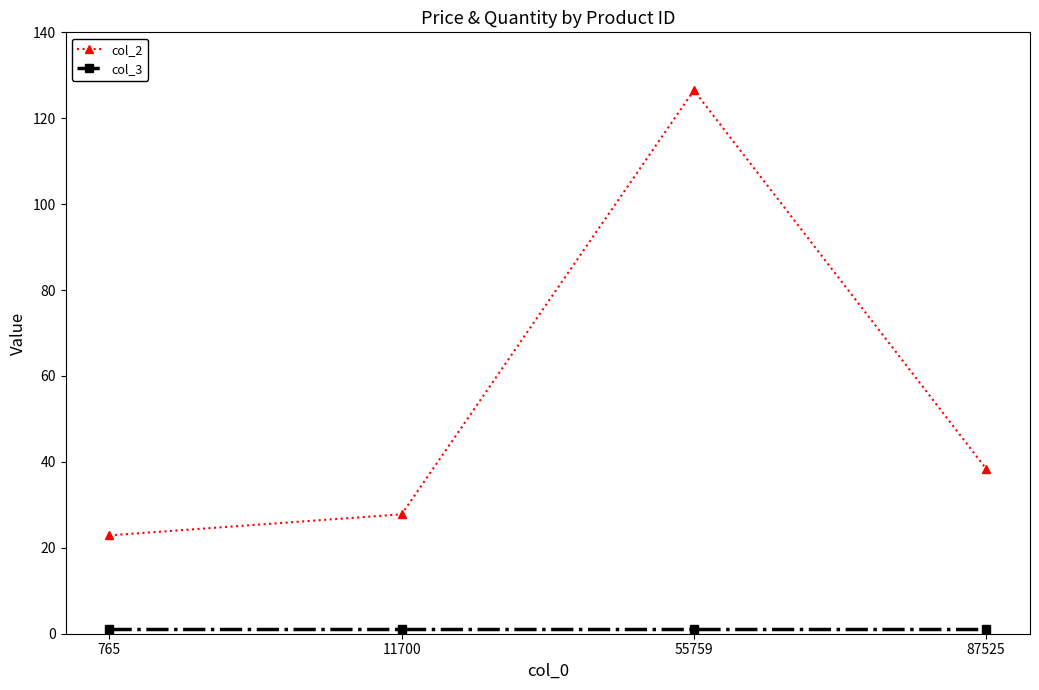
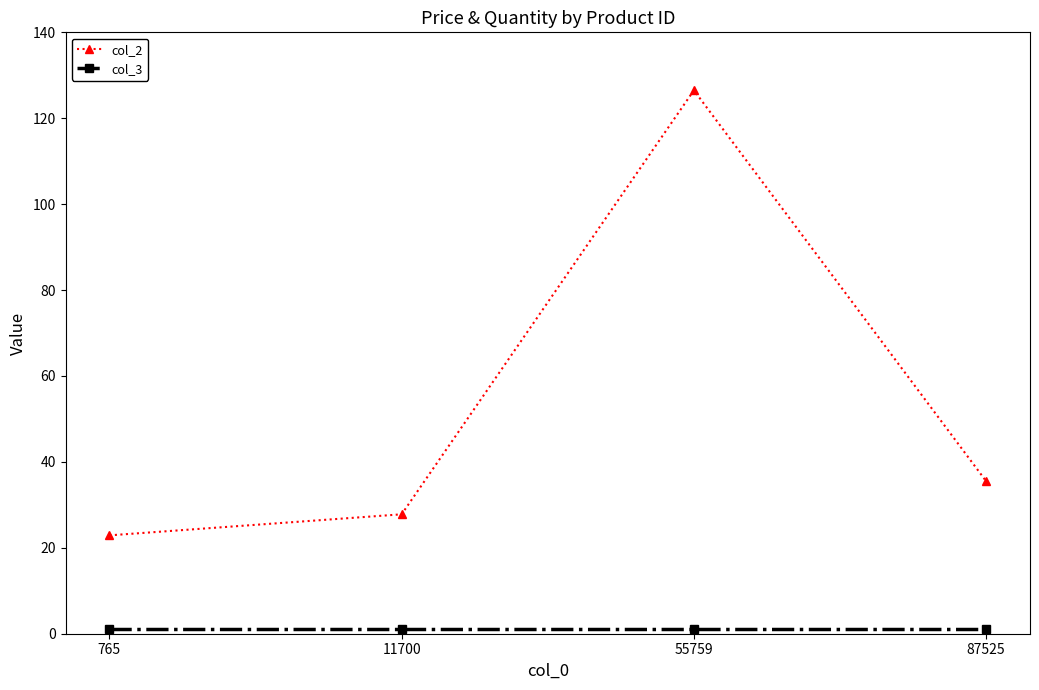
col_2, 87525: 38 -> 36
